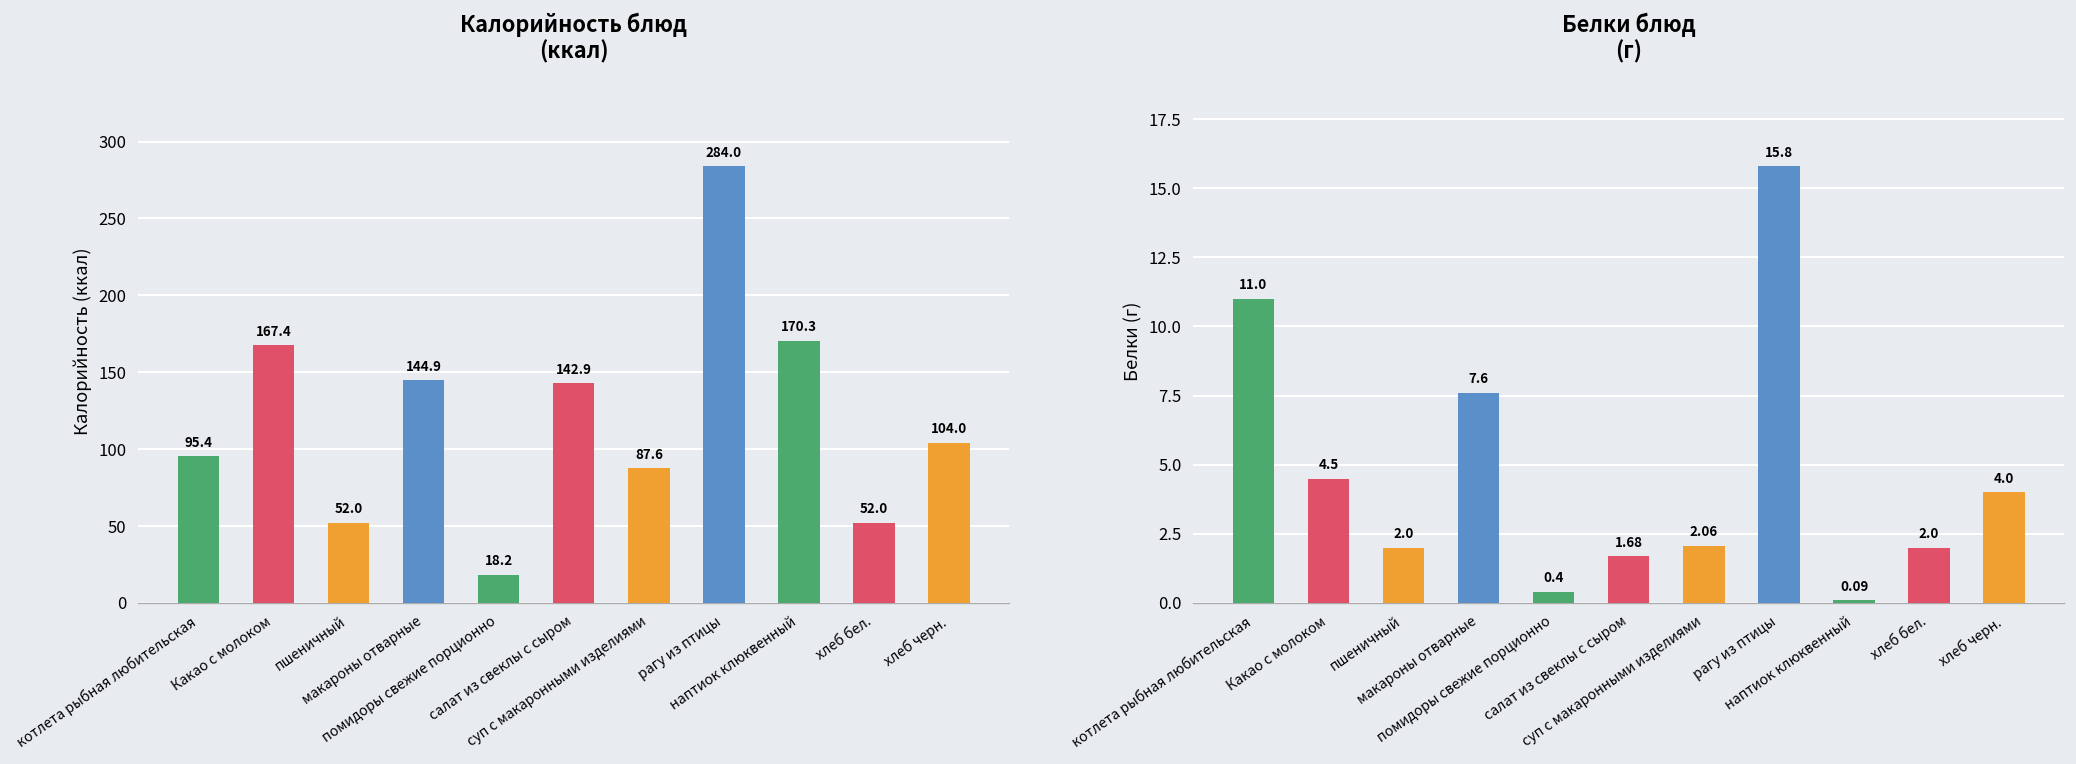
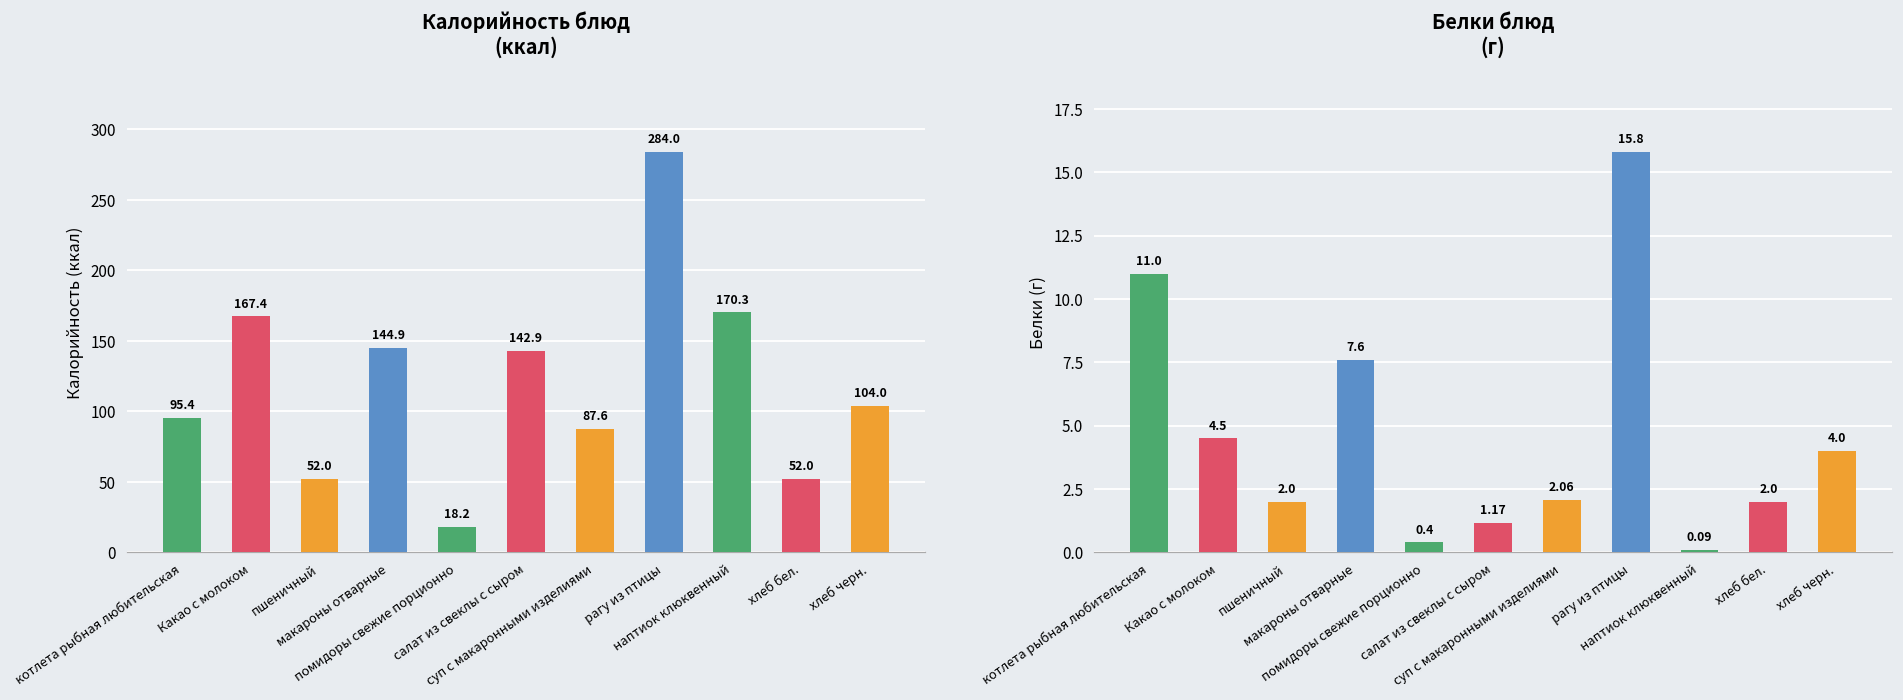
Белки блюд (г), салат из свеклы с сыром: 1.68 -> 1.17
